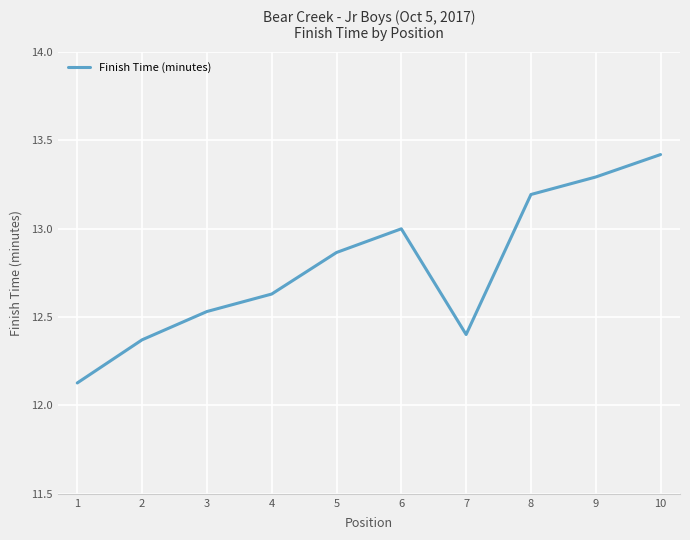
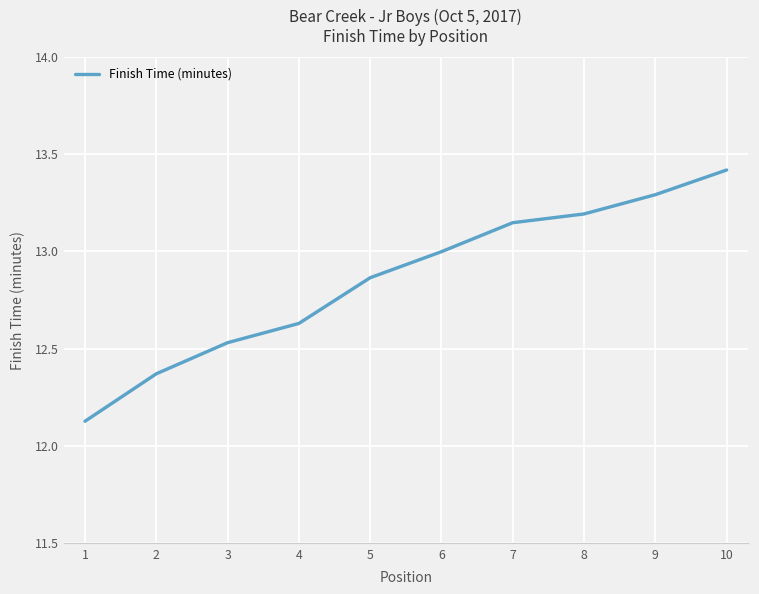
7: 12.40 -> 13.15
